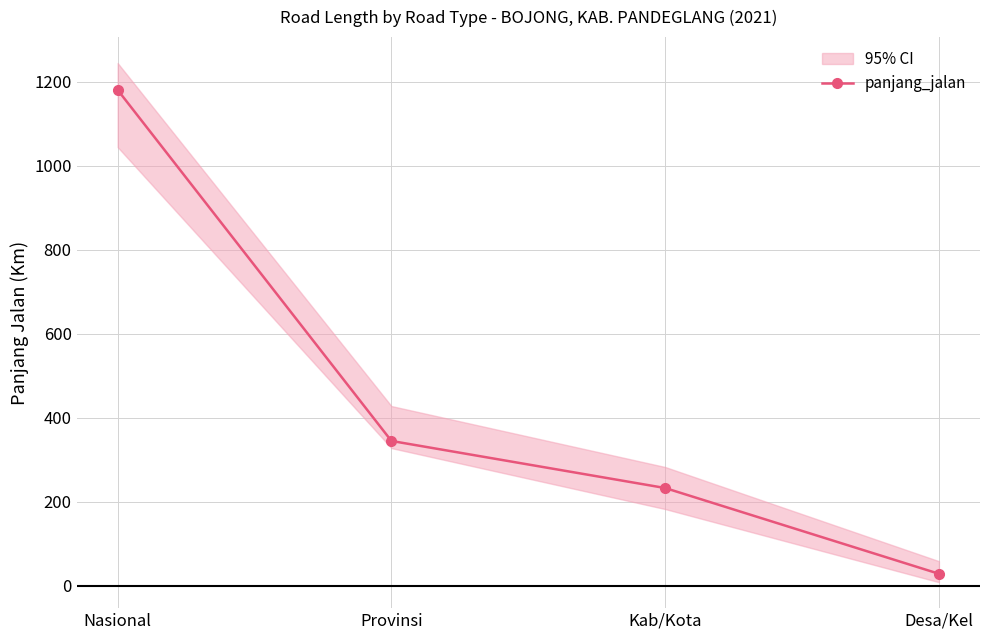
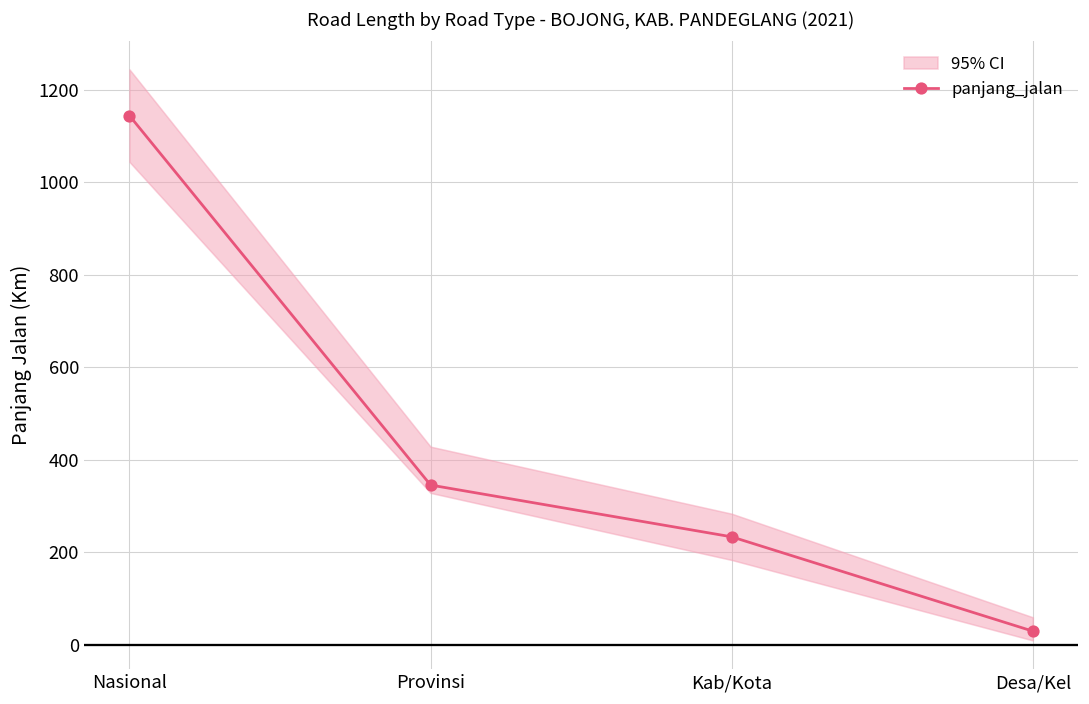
panjang_jalan, Nasional: 1180 -> 1140
